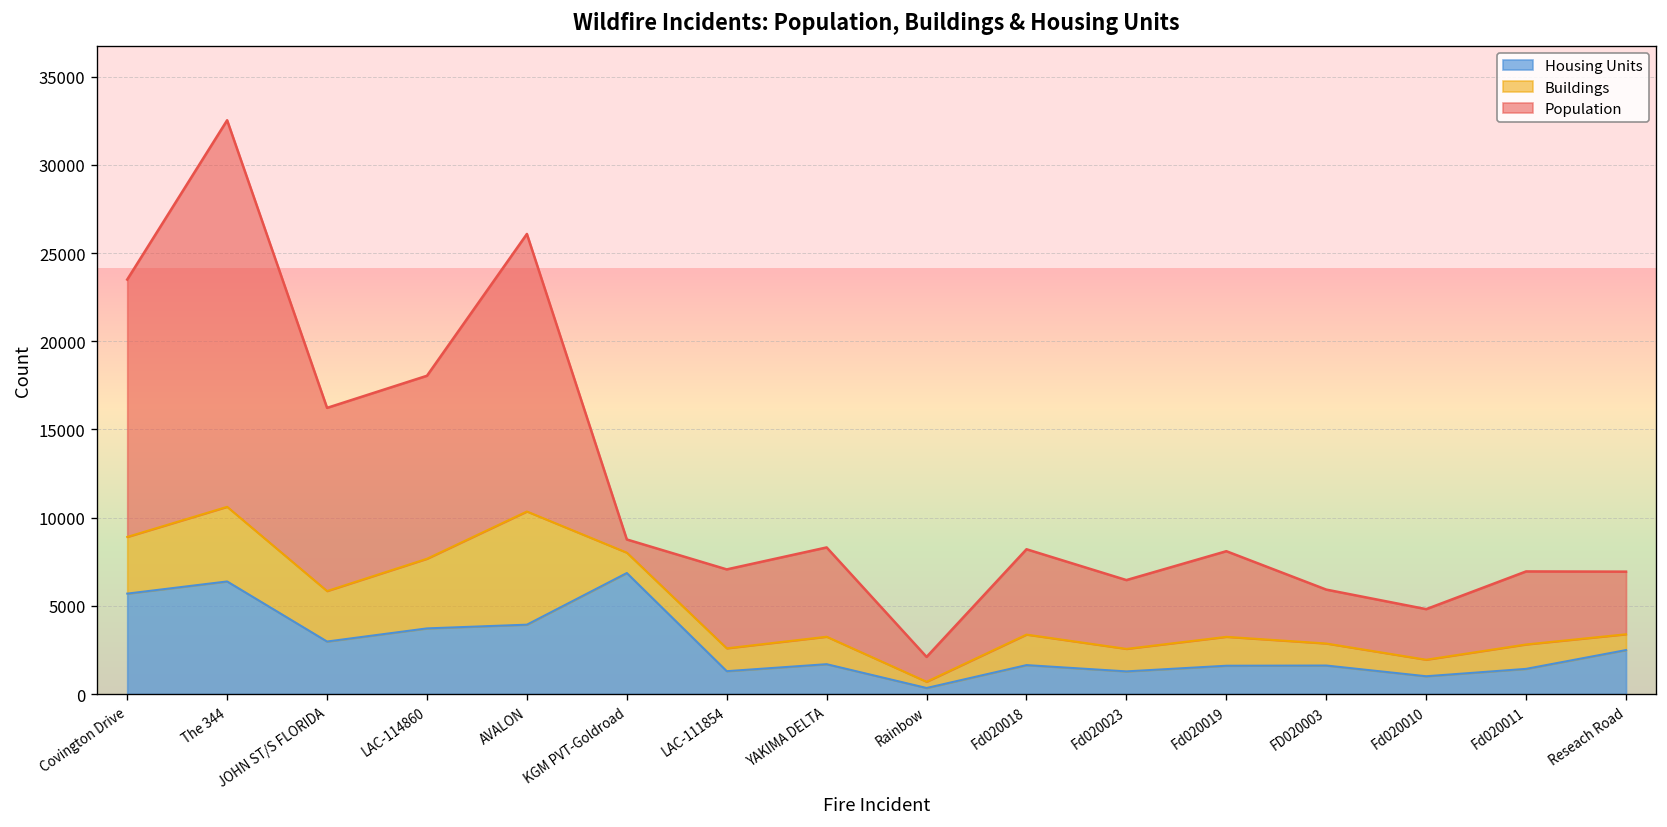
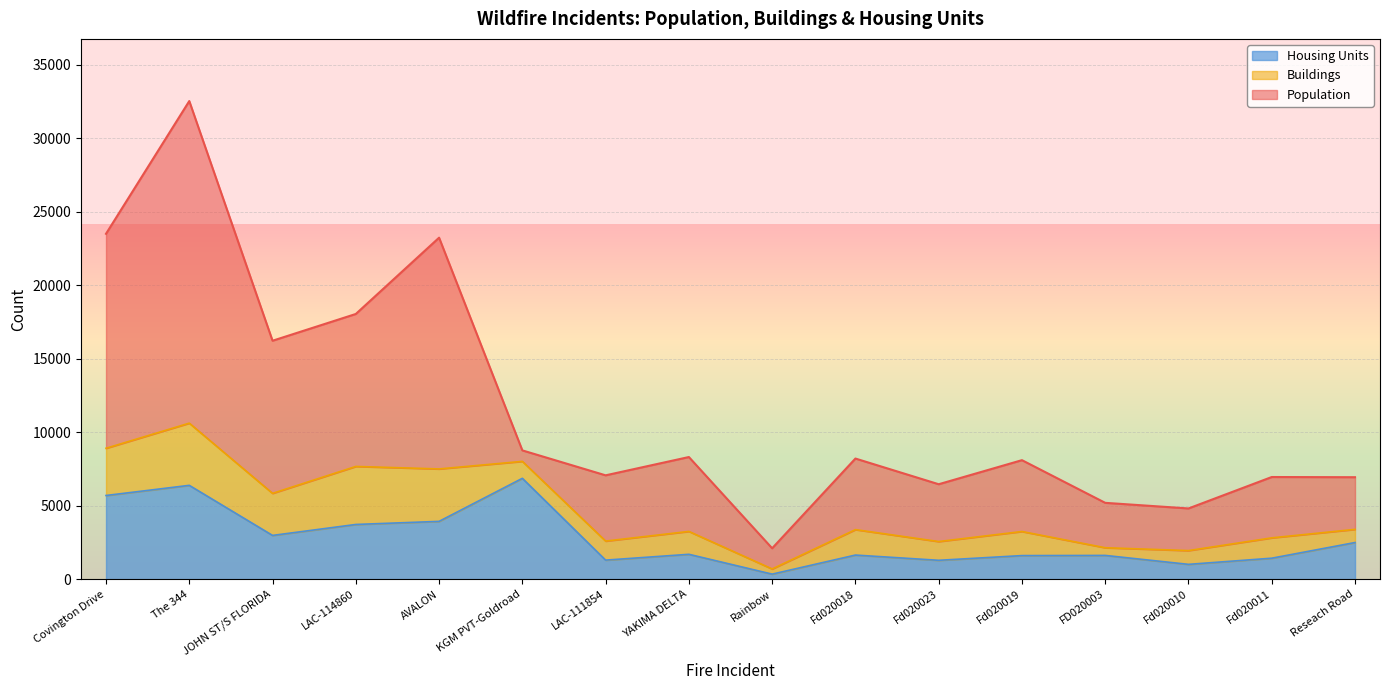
Buildings, AVALON: 6400 -> 3600
Buildings, FD020003: 1200 -> 500
